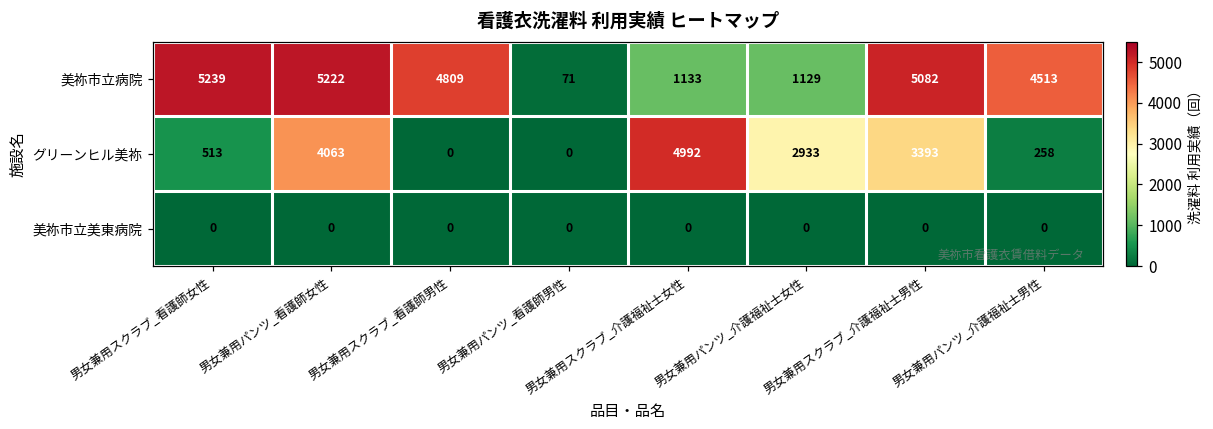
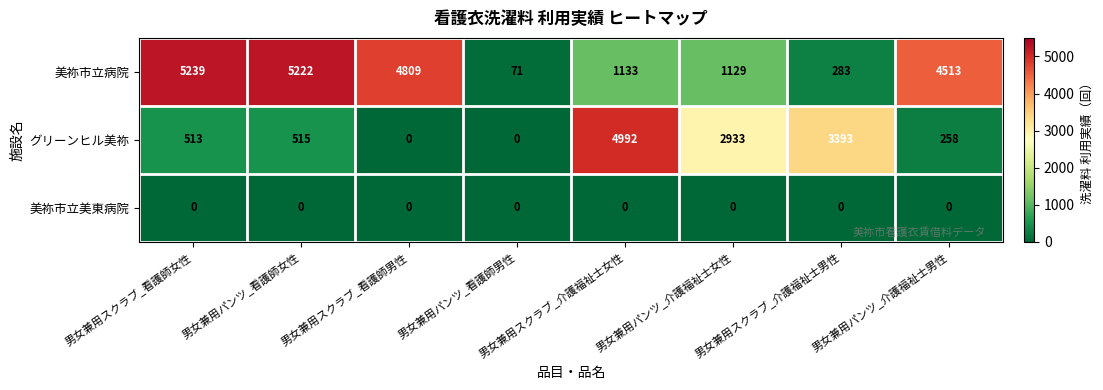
美祢市立病院, 男女兼用スクラブ_介護福祉士男性: 5082 -> 283
グリーンヒル美祢, 男女兼用パンツ_看護師女性: 4063 -> 515
